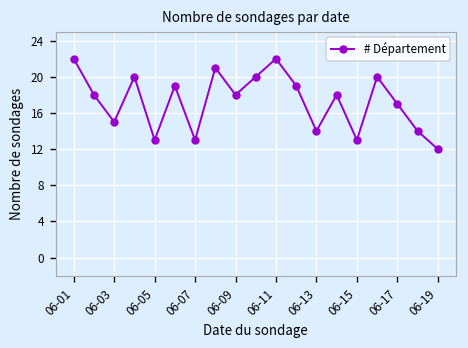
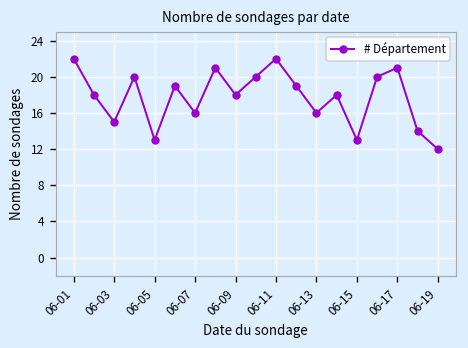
06-07: 13 -> 16
06-13: 14 -> 16
06-17: 17 -> 21
